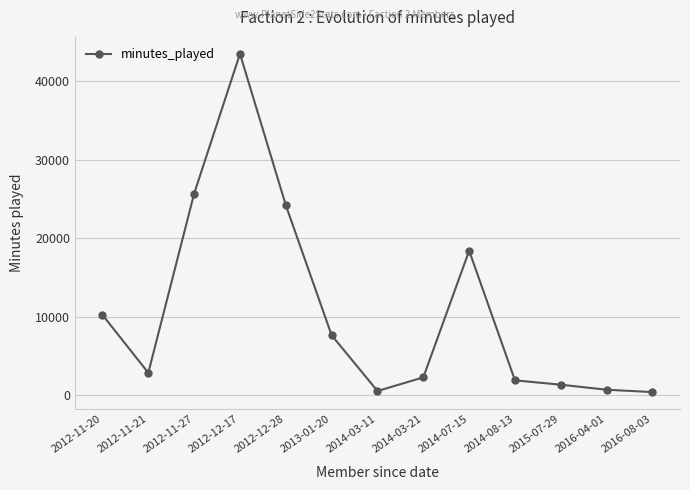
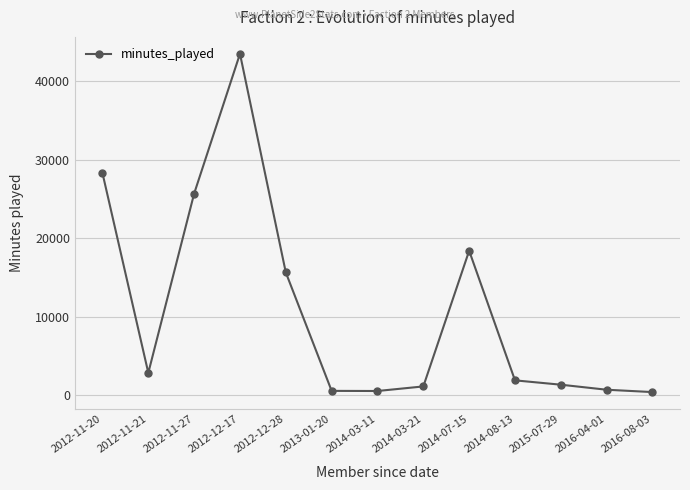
2012-11-20: 10000 -> 28000
2012-12-28: 24000 -> 16000
2013-01-20: 8000 -> 1000
2014-03-21: 2000 -> 1000
